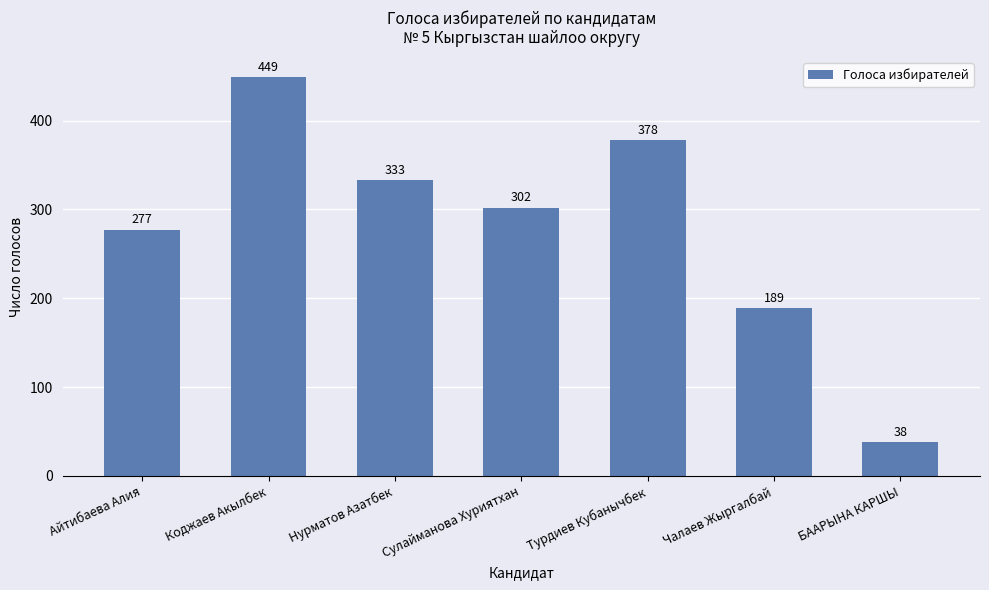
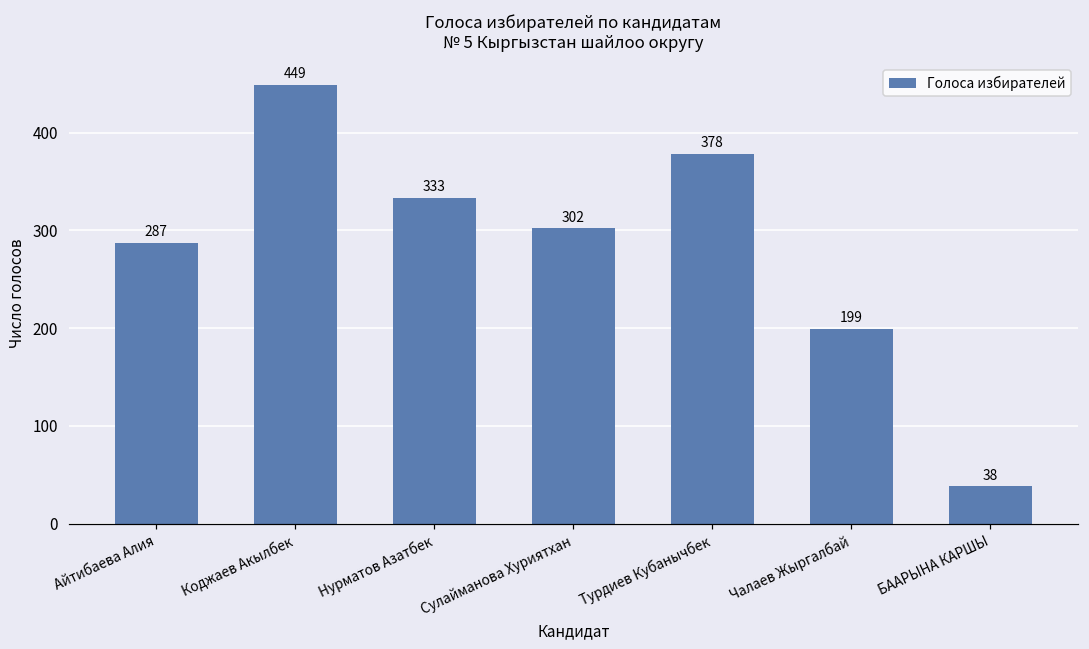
Айтибаева Алия: 277 -> 287
Чалаев Жыргалбай: 189 -> 199
